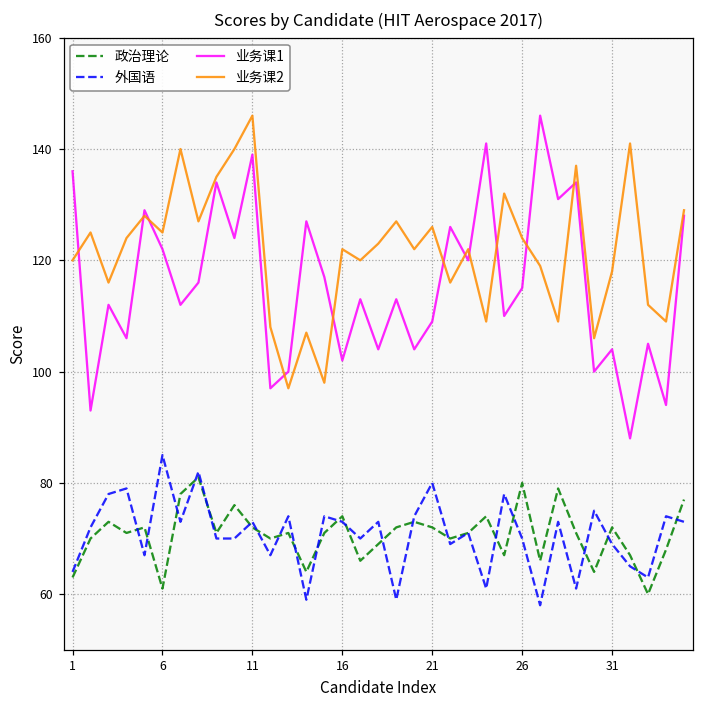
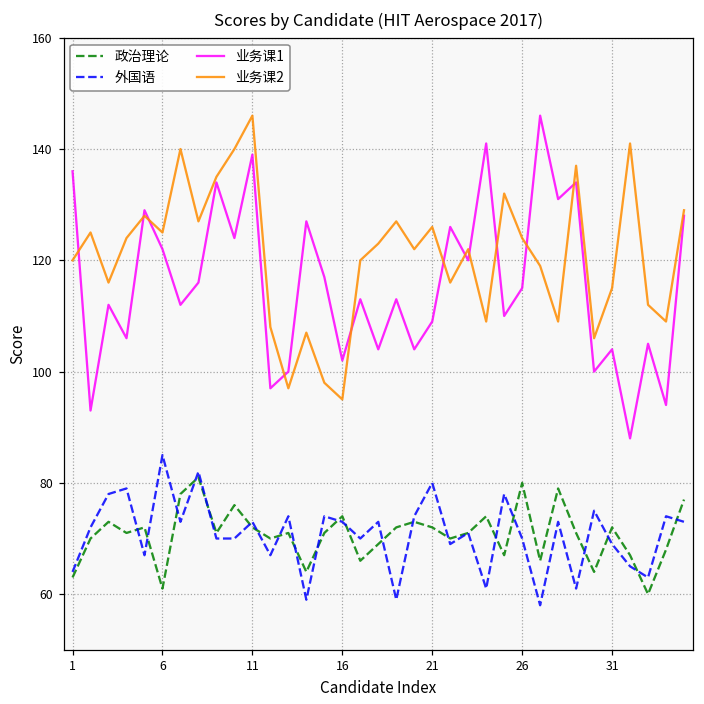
业务课2, 16: 122 -> 95
业务课2, 31: 118 -> 115
